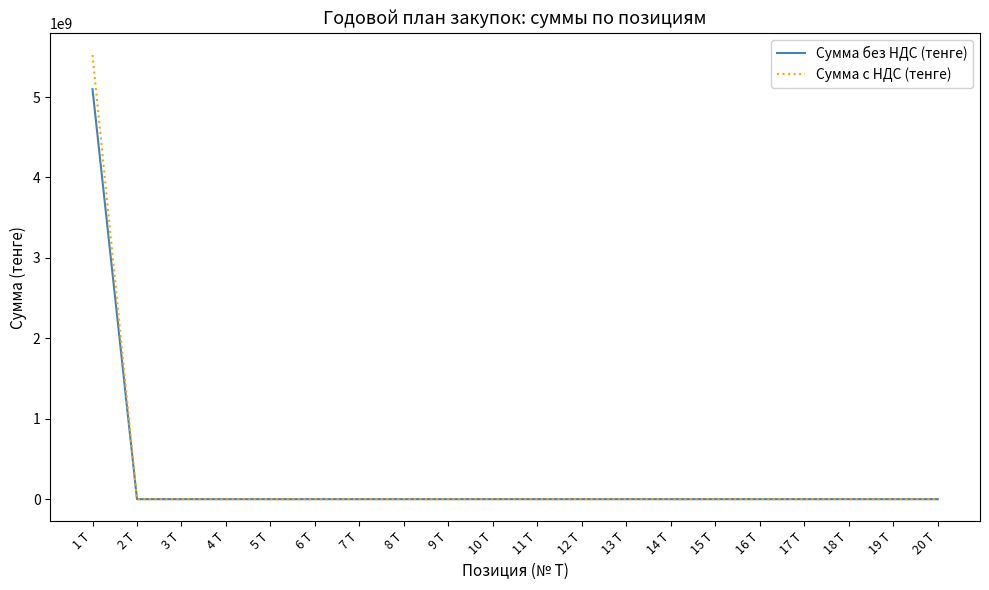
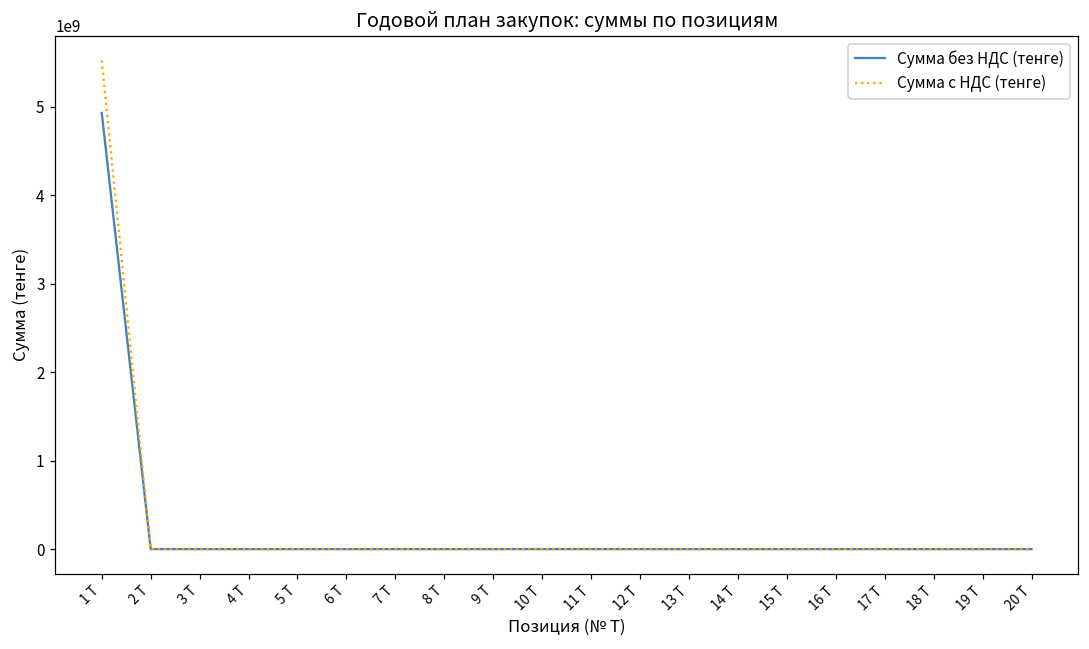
Сумма без НДС (тенге), 1 Т: 5100000000 -> 4900000000
